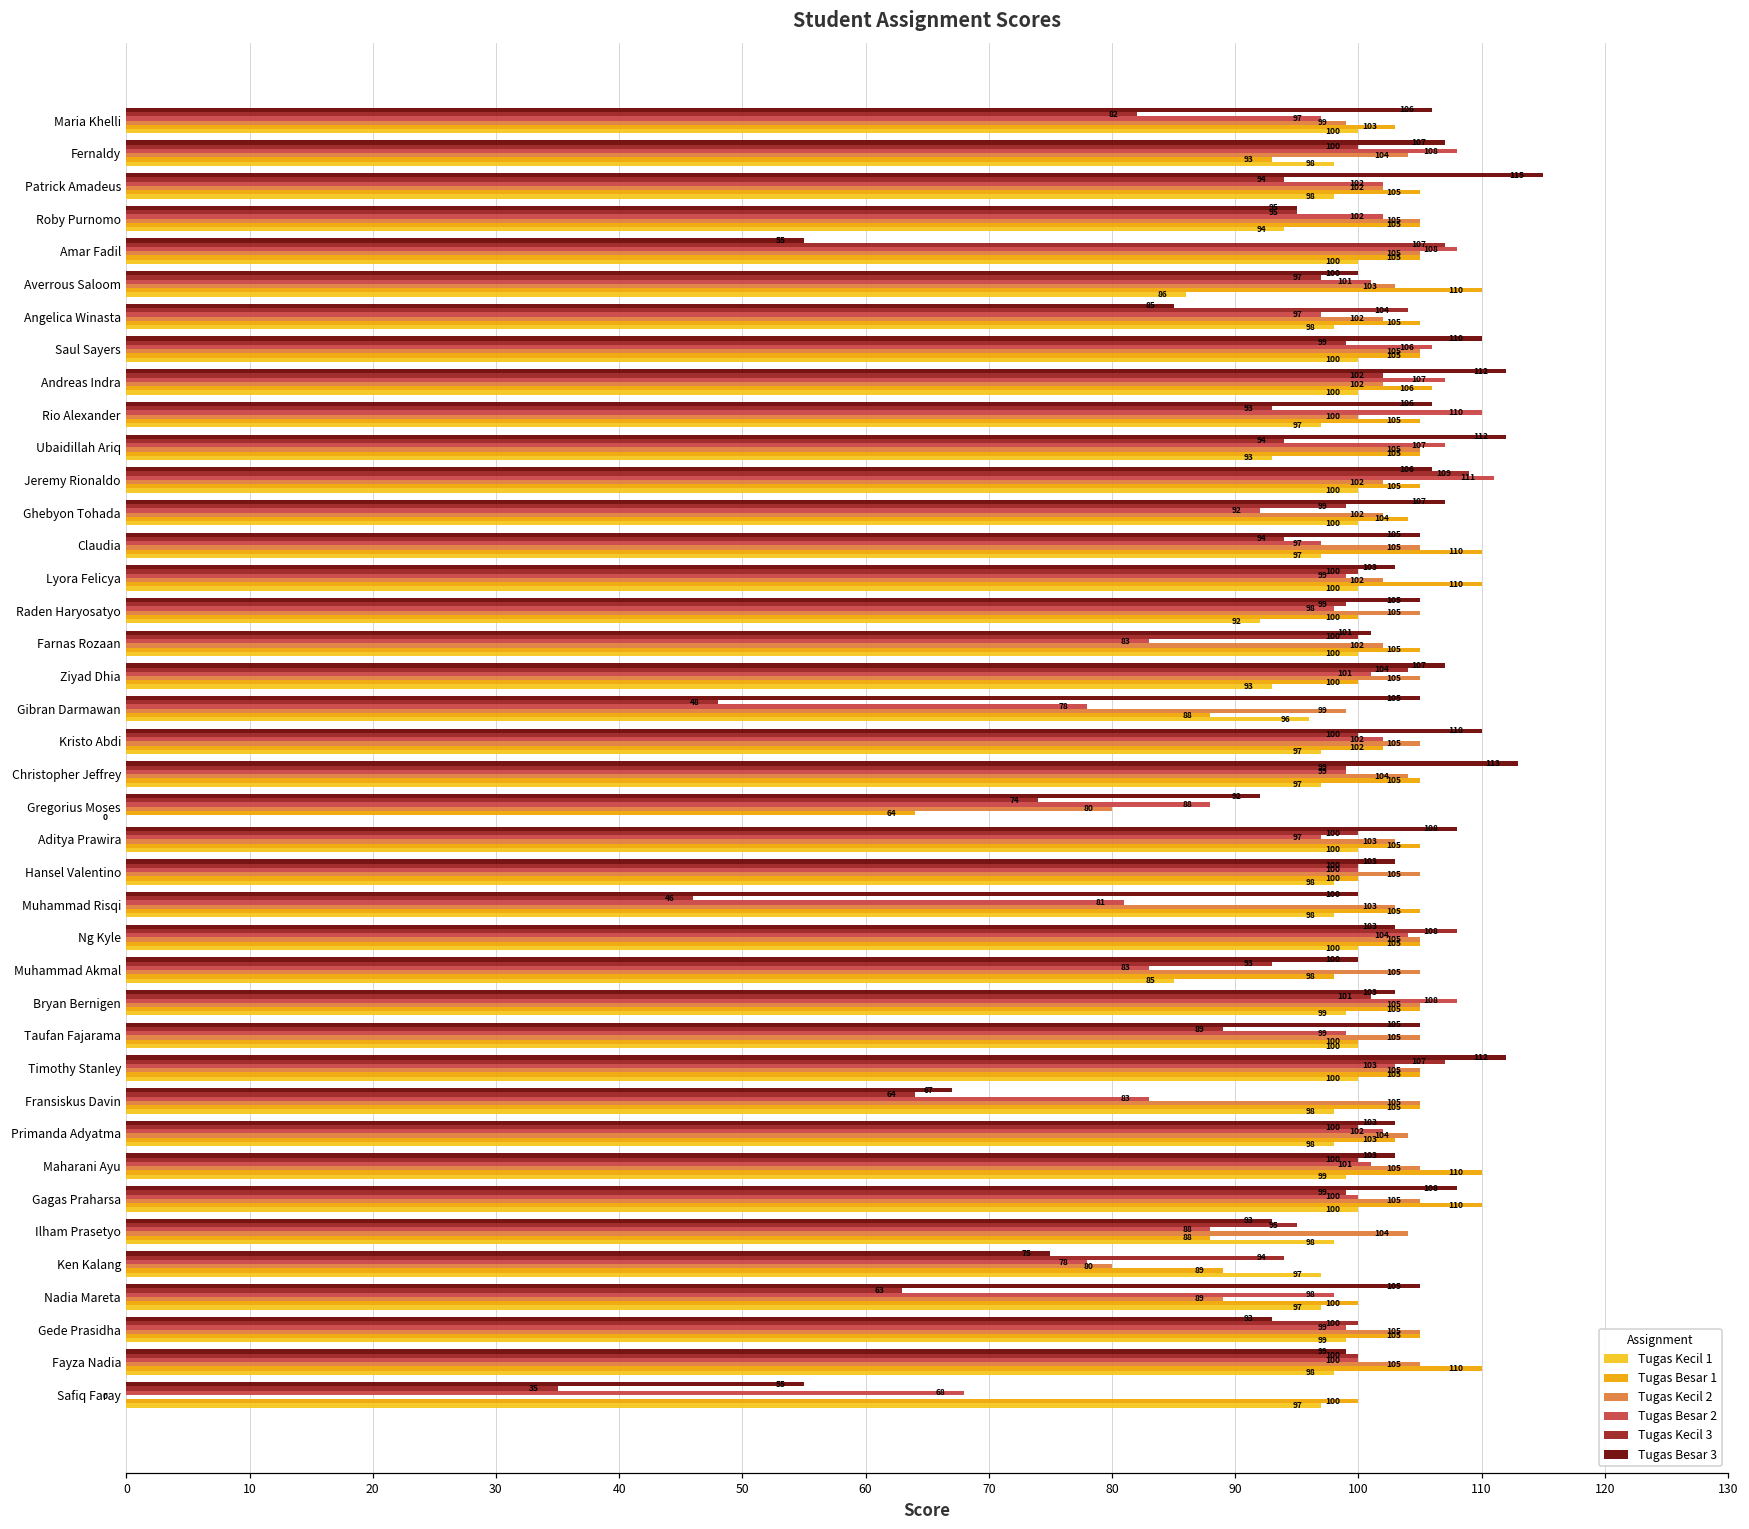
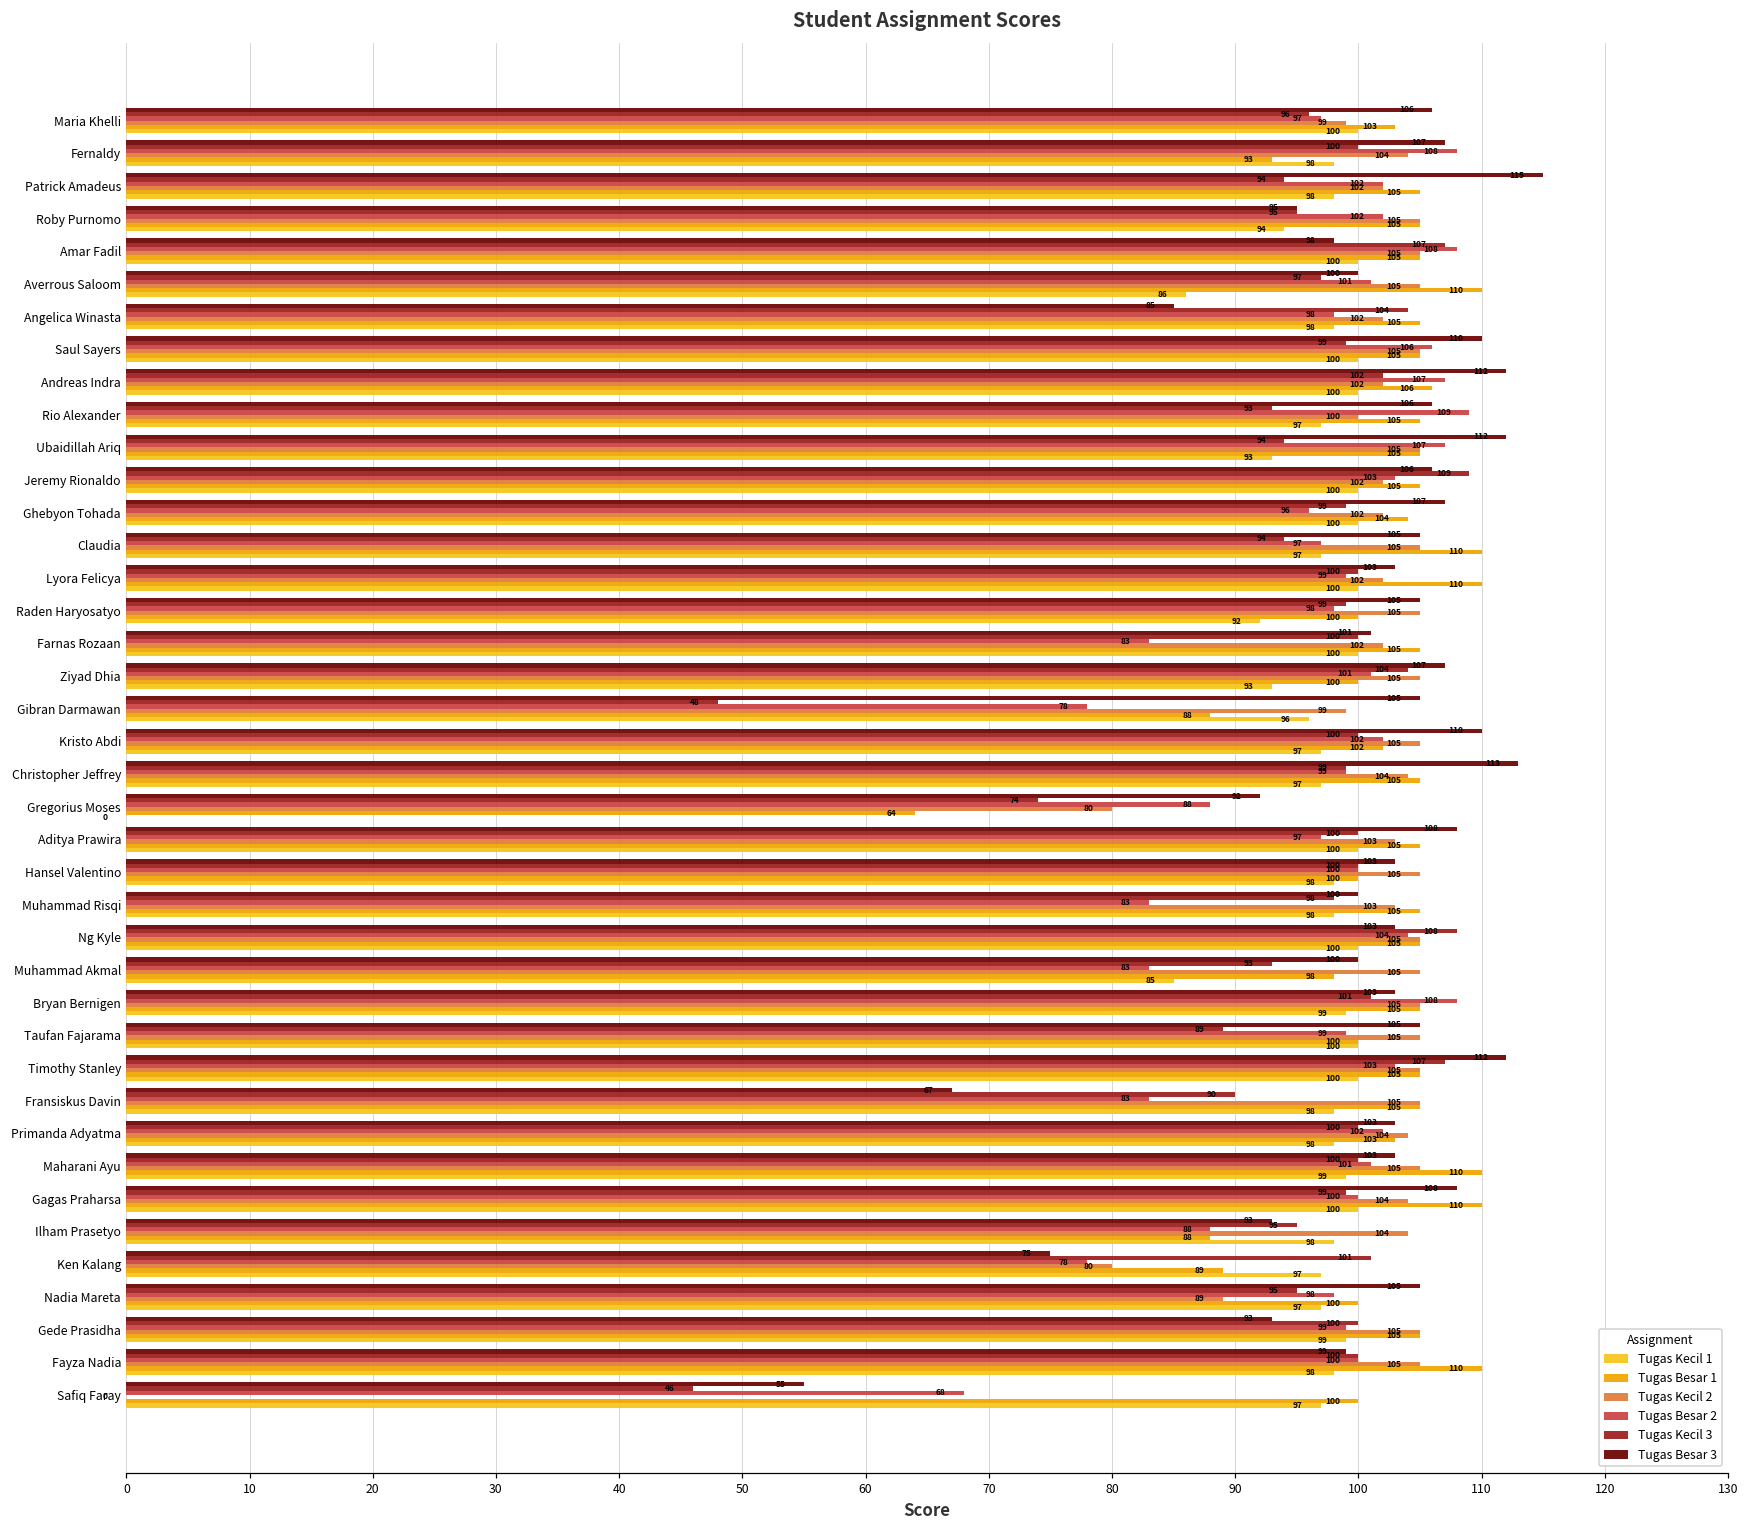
Tugas Kecil 3, Maria Khelli: 82 -> 96
Tugas Besar 3, Amar Fadil: 55 -> 98
Tugas Kecil 2, Averrous Saloom: 103 -> 105
Tugas Besar 2, Angelica Winasta: 97 -> 98
Tugas Besar 2, Rio Alexander: 110 -> 109
Tugas Besar 2, Jeremy Rionaldo: 111 -> 103
Tugas Besar 2, Ghebyon Tohada: 92 -> 96
Tugas Kecil 3, Muhammad Risqi: 46 -> 98
Tugas Besar 2, Muhammad Risqi: 81 -> 83
Tugas Kecil 3, Fransiskus Davin: 64 -> 90
Tugas Kecil 2, Gagas Praharsa: 105 -> 104
Tugas Kecil 3, Ken Kalang: 94 -> 101
Tugas Kecil 3, Nadia Mareta: 63 -> 95
Tugas Kecil 3, Safiq Faray: 35 -> 46
